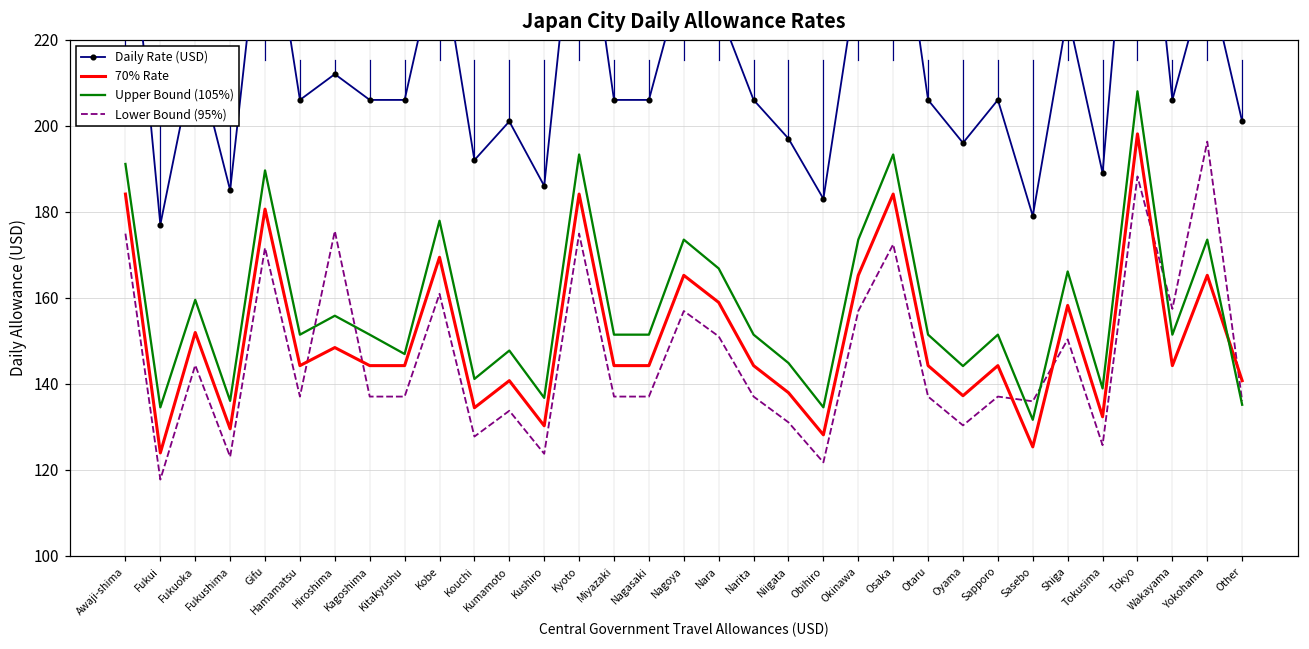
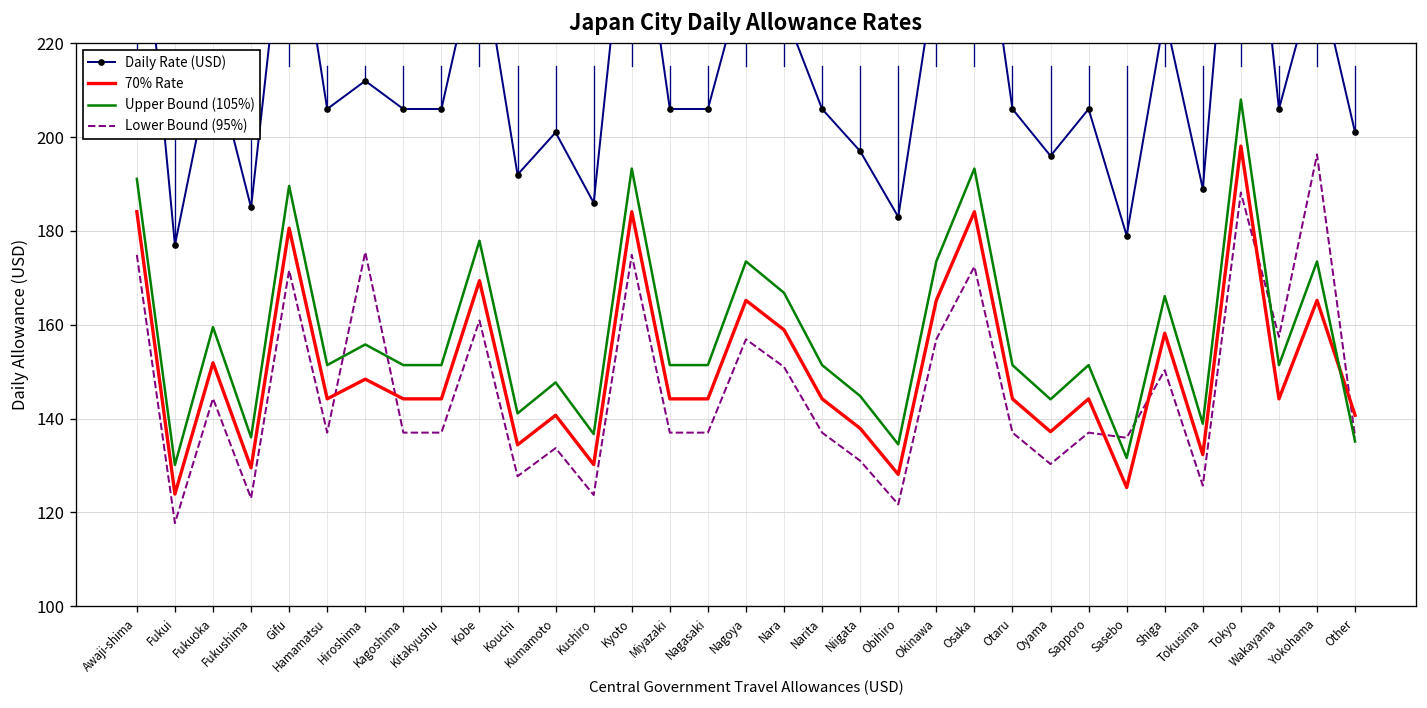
Upper Bound (105%), Fukui: 135 -> 130
Upper Bound (105%), Kitakyushu: 147 -> 151
